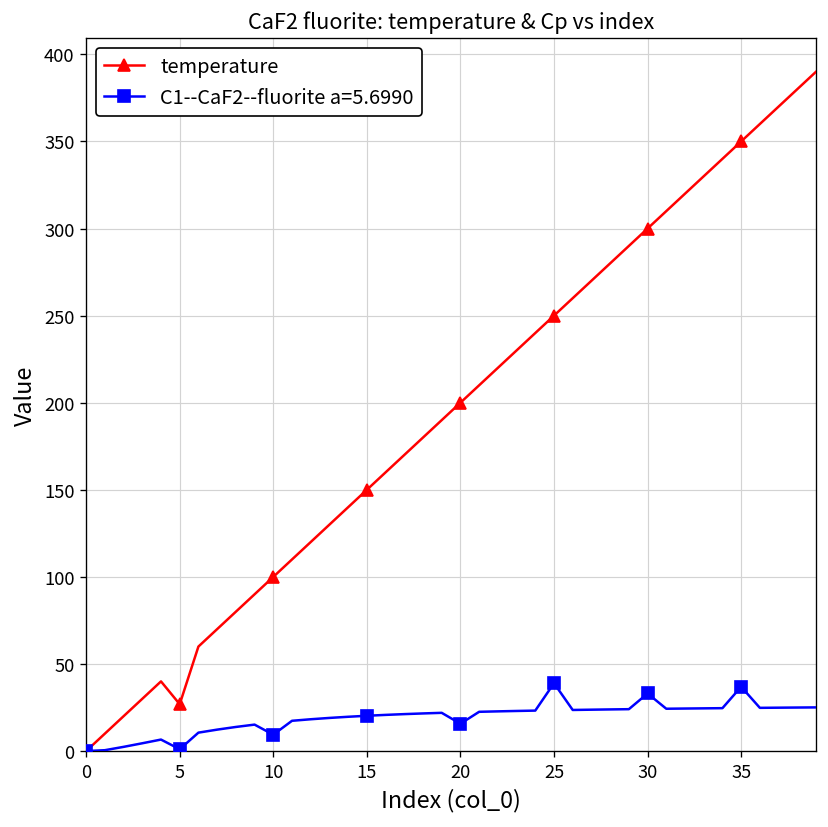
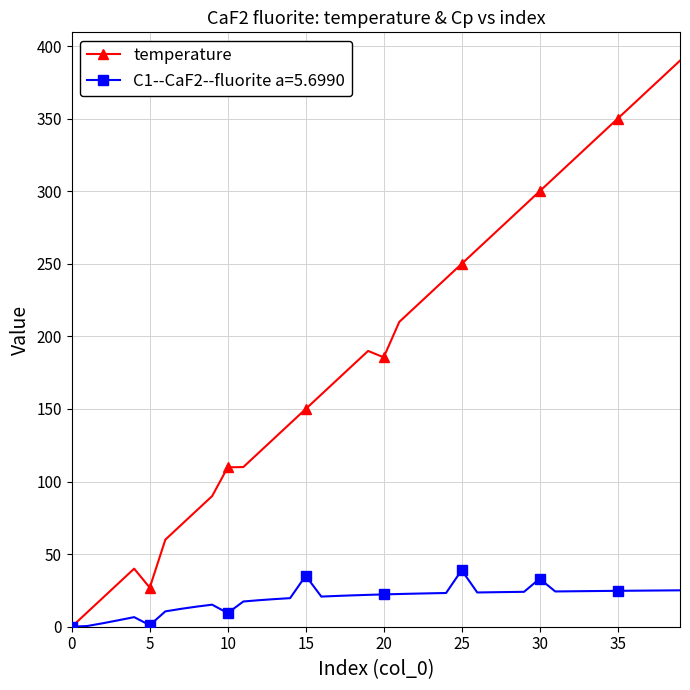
temperature, 10: 100 -> 110
C1--CaF2--fluorite a=5.6990, 15: 20 -> 35
temperature, 20: 200 -> 186
C1--CaF2--fluorite a=5.6990, 20: 16 -> 22
C1--CaF2--fluorite a=5.6990, 35: 37 -> 25
